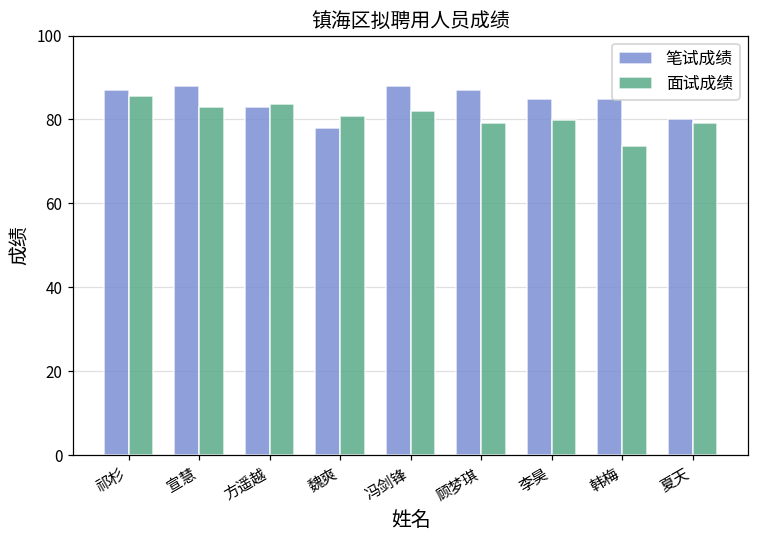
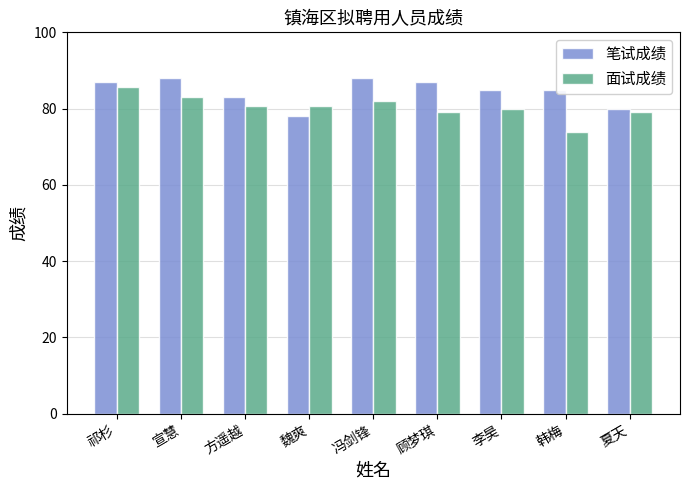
面试成绩, 方遥越: 84 -> 81
